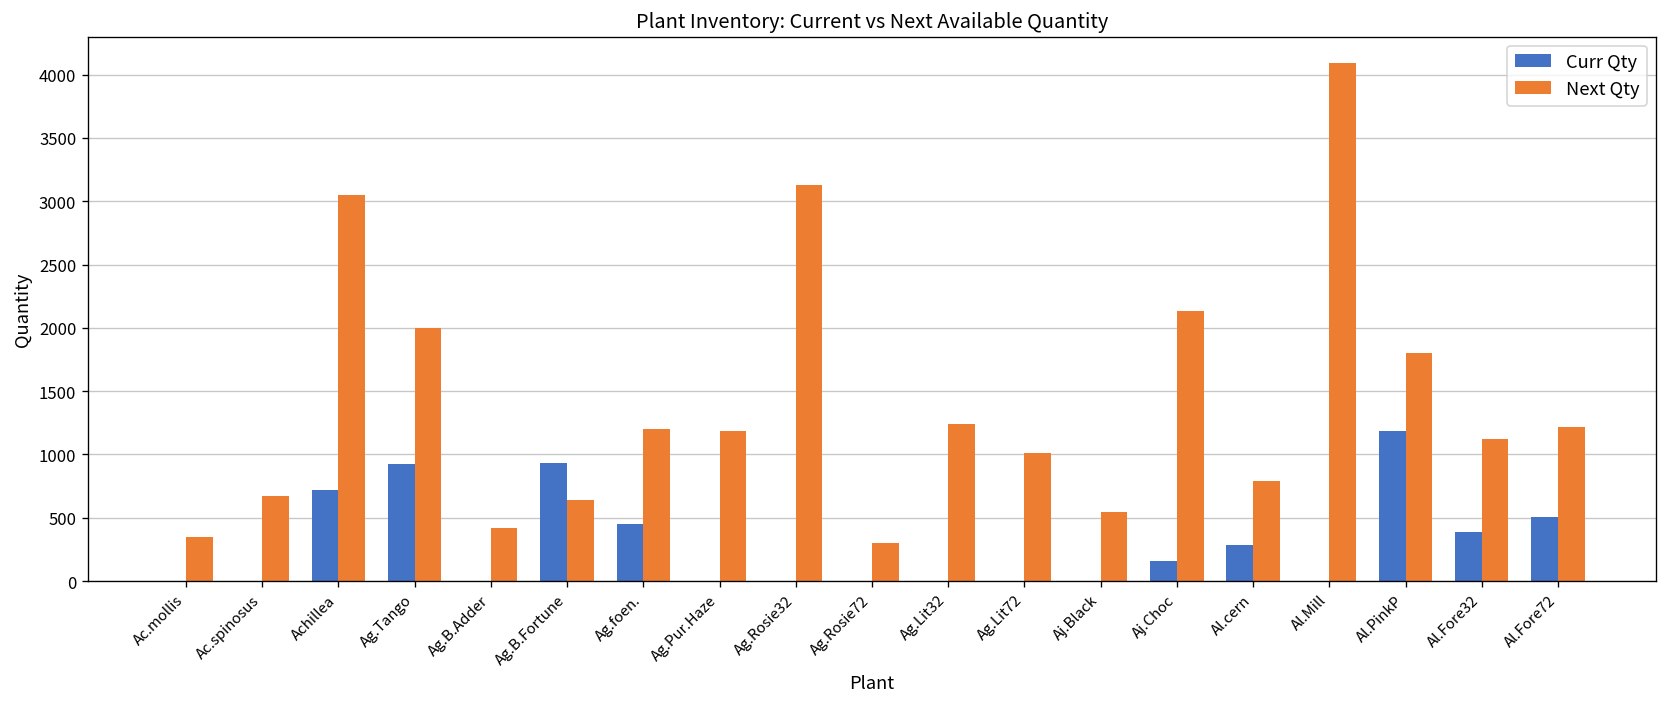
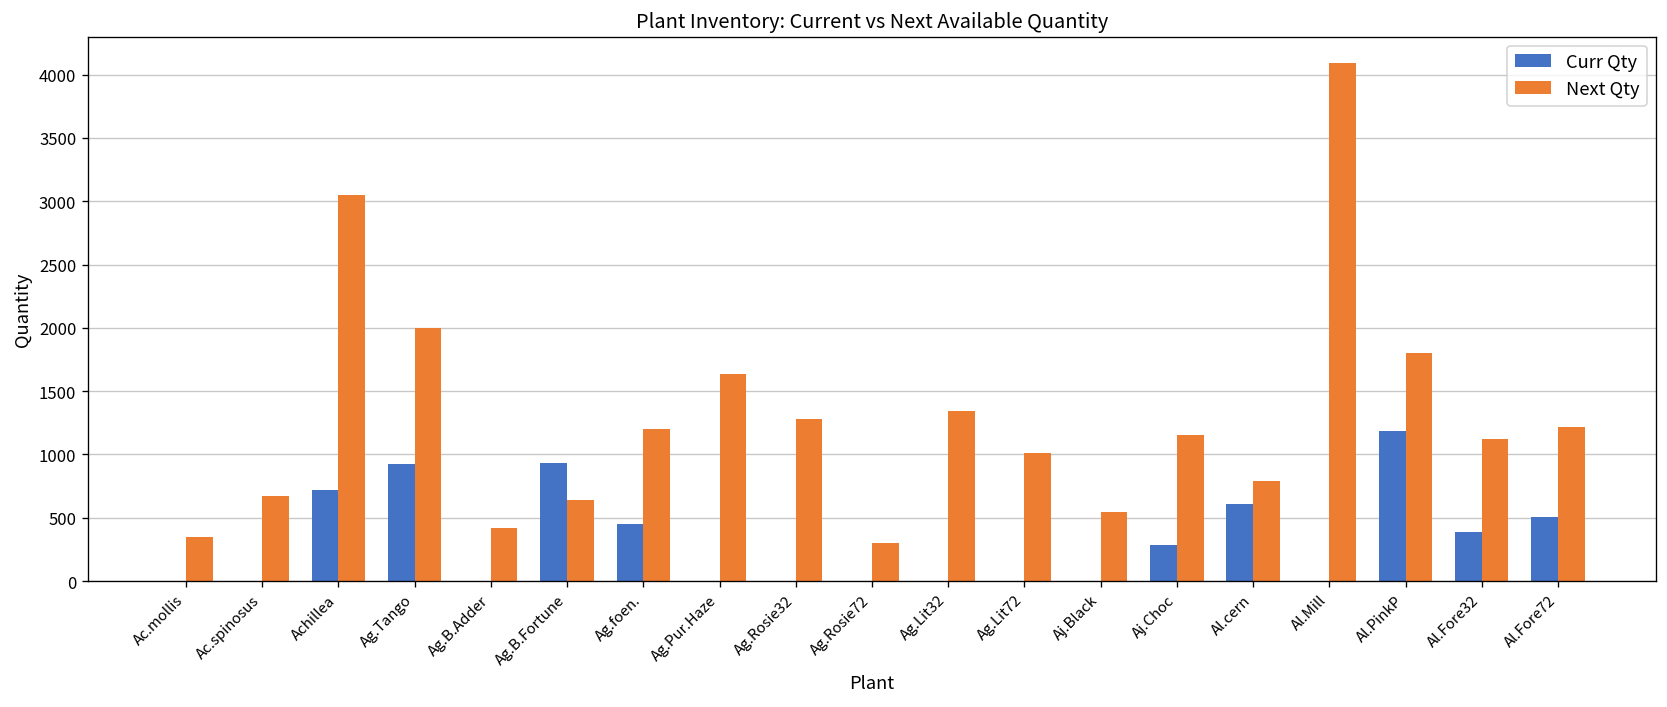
Next Qty, Ag.Pur.Haze: 1180 -> 1630
Next Qty, Ag.Rosie32: 3130 -> 1280
Next Qty, Ag.Lit32: 1240 -> 1340
Curr Qty, Aj.Choc: 160 -> 290
Next Qty, Aj.Choc: 2130 -> 1150
Curr Qty, Al.cern: 290 -> 610
